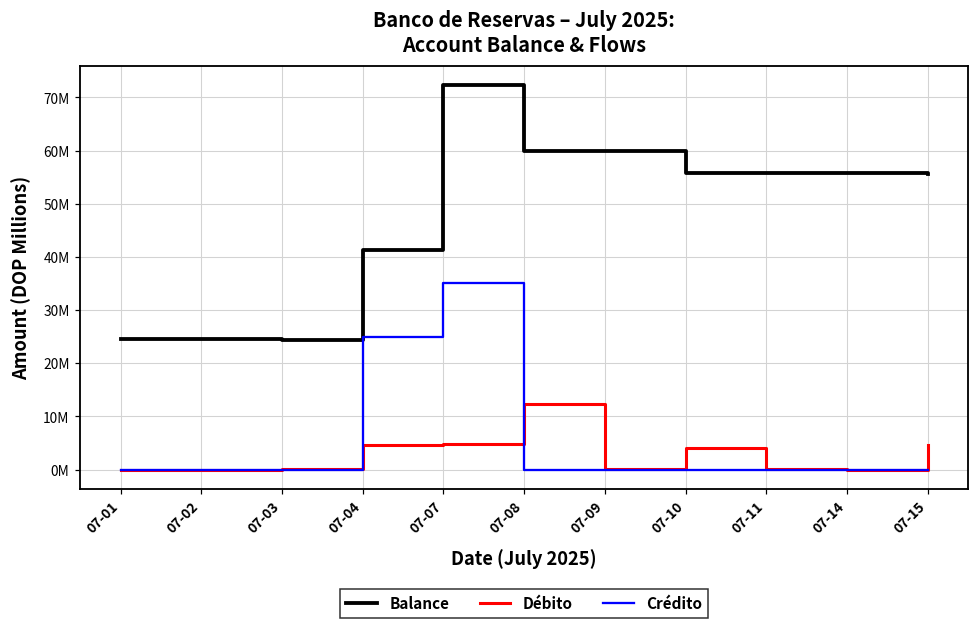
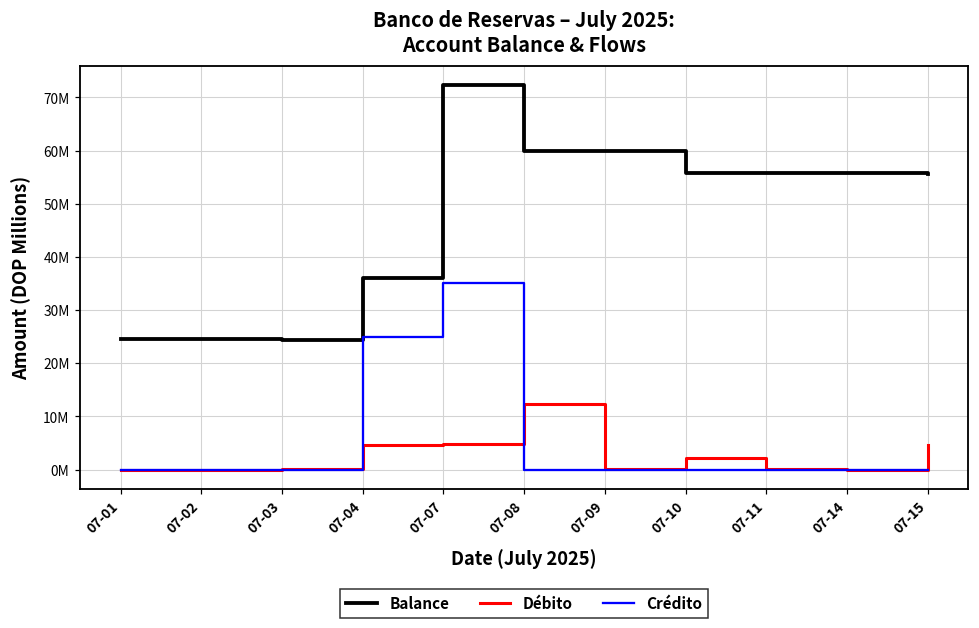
Balance, 07-04: 41000000 -> 36000000
Débito, 07-10: 4000000 -> 2000000
